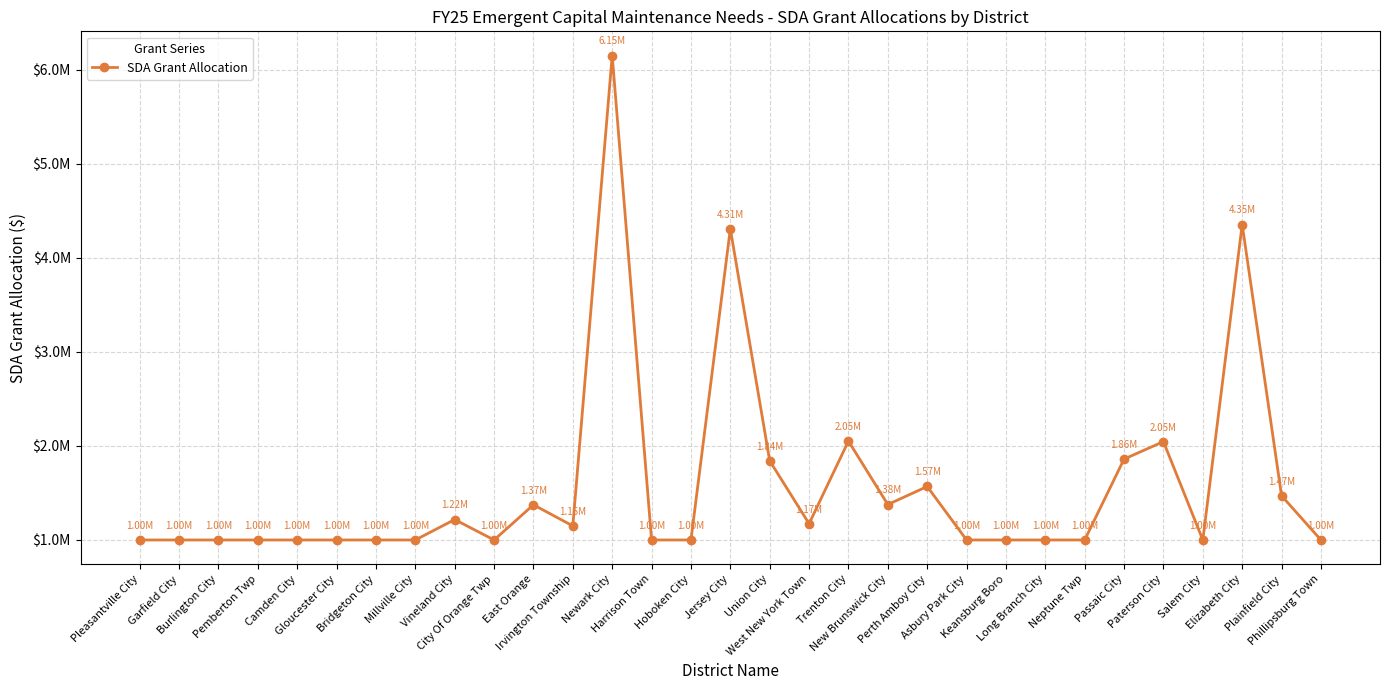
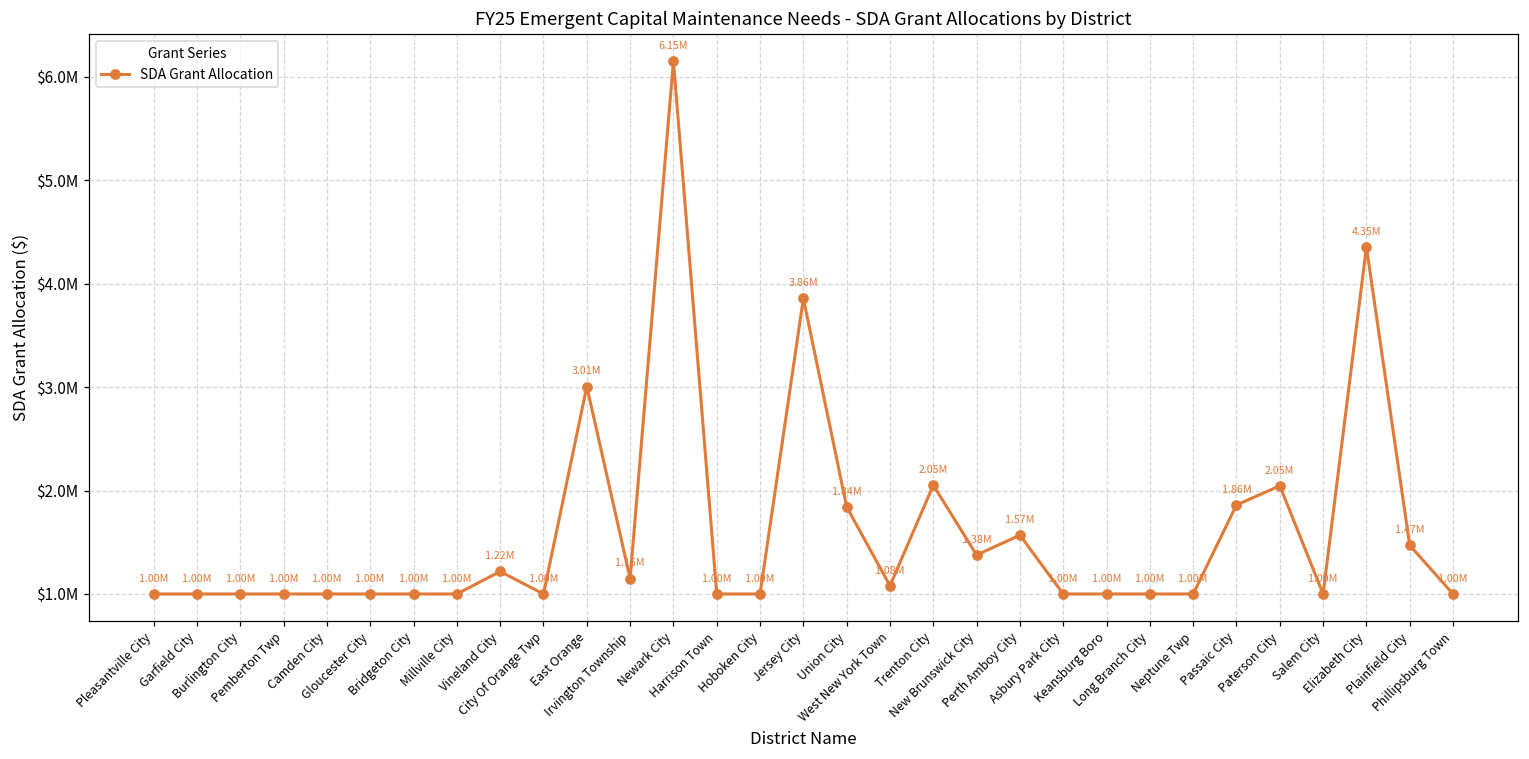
East Orange: 1.37M -> 3.01M
Jersey City: 4.31M -> 3.86M
West New York Town: 1.17M -> 1.08M
